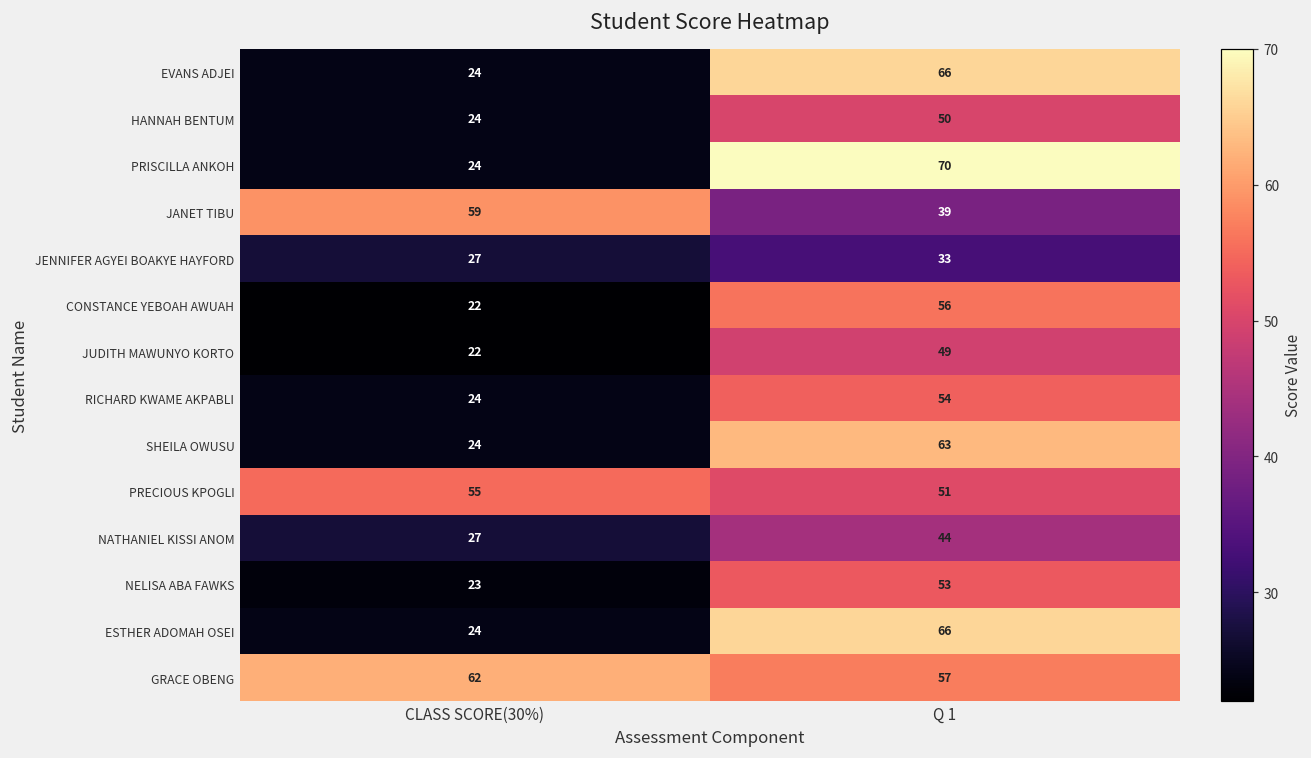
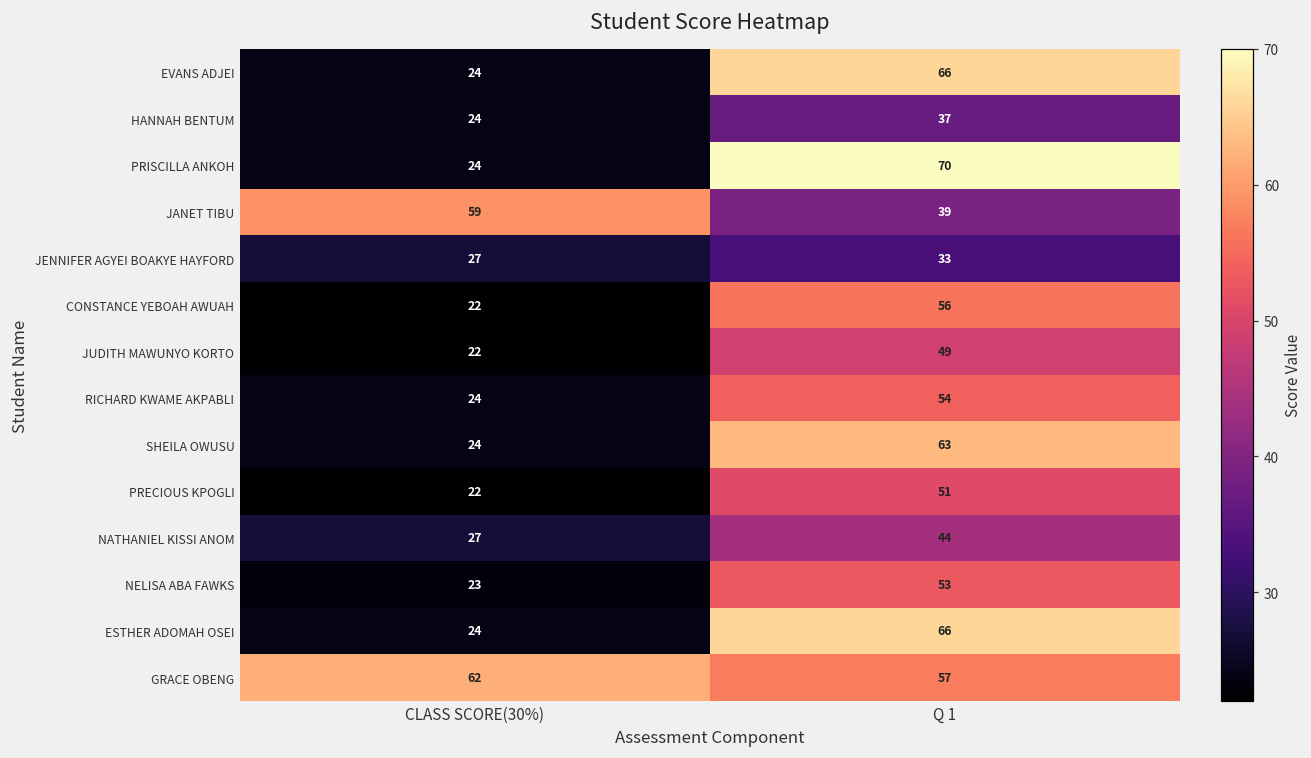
HANNAH BENTUM, Q 1: 50 -> 37
PRECIOUS KPOGLI, CLASS SCORE(30%): 55 -> 22
